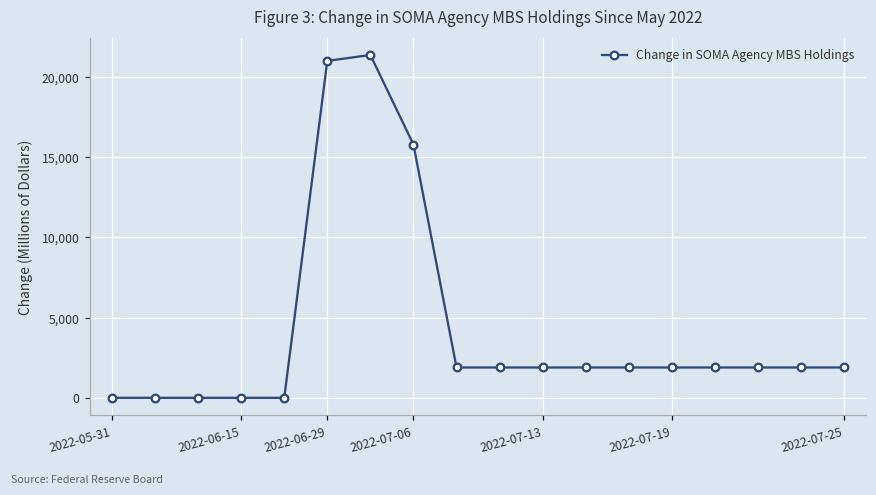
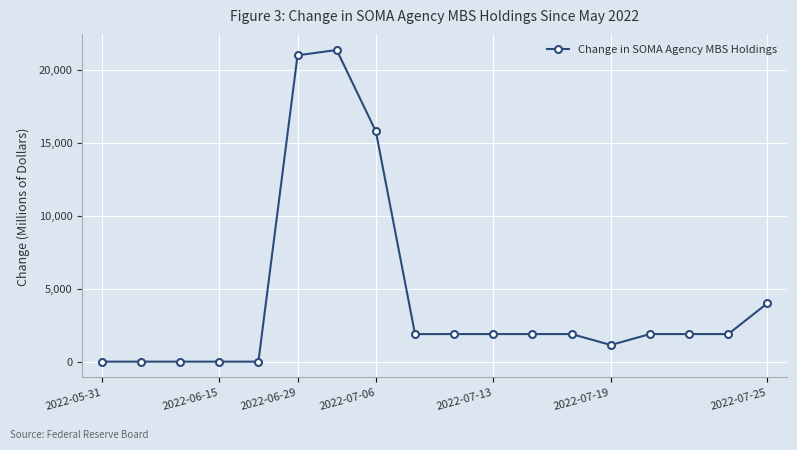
2022-07-19: 1,900 -> 1,100
2022-07-25: 1,900 -> 4,000
